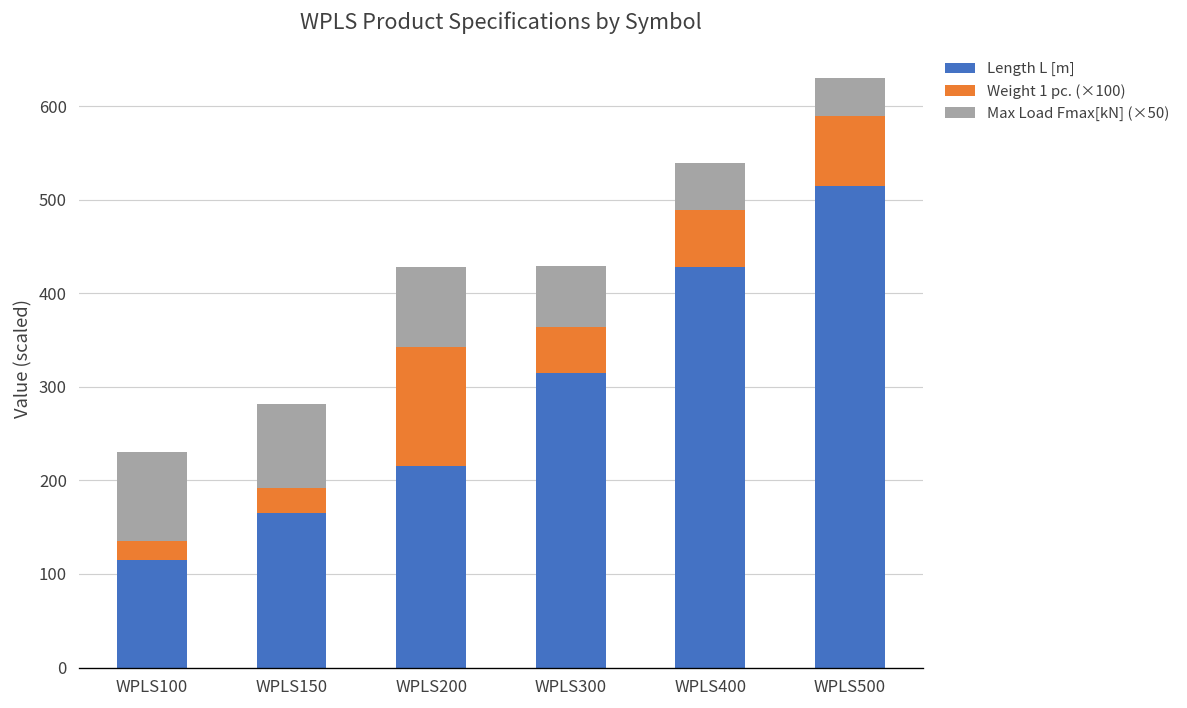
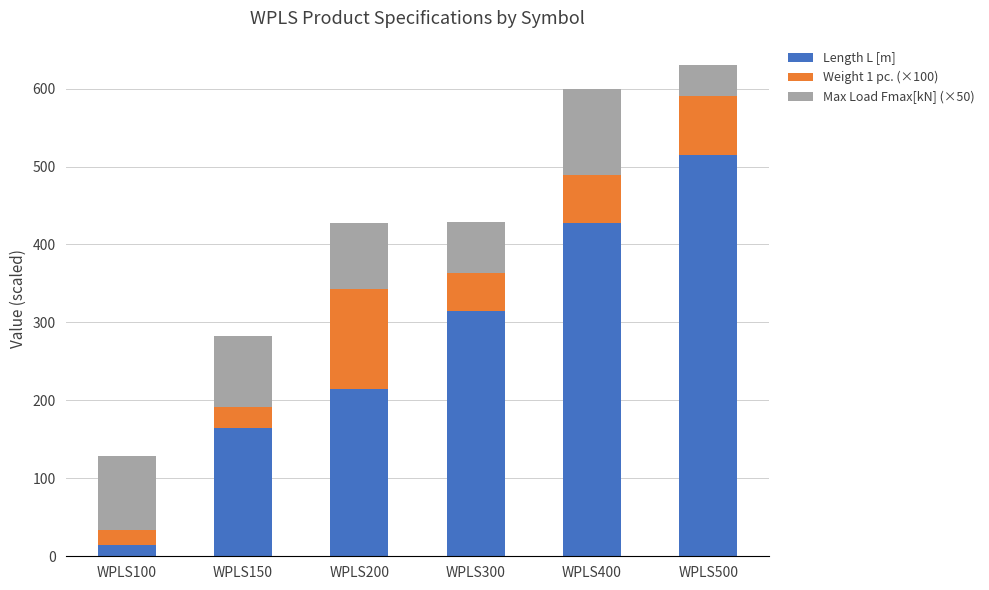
Length L [m], WPLS100: 120 -> 10
Max Load Fmax[kN] (×50), WPLS400: 50 -> 110
